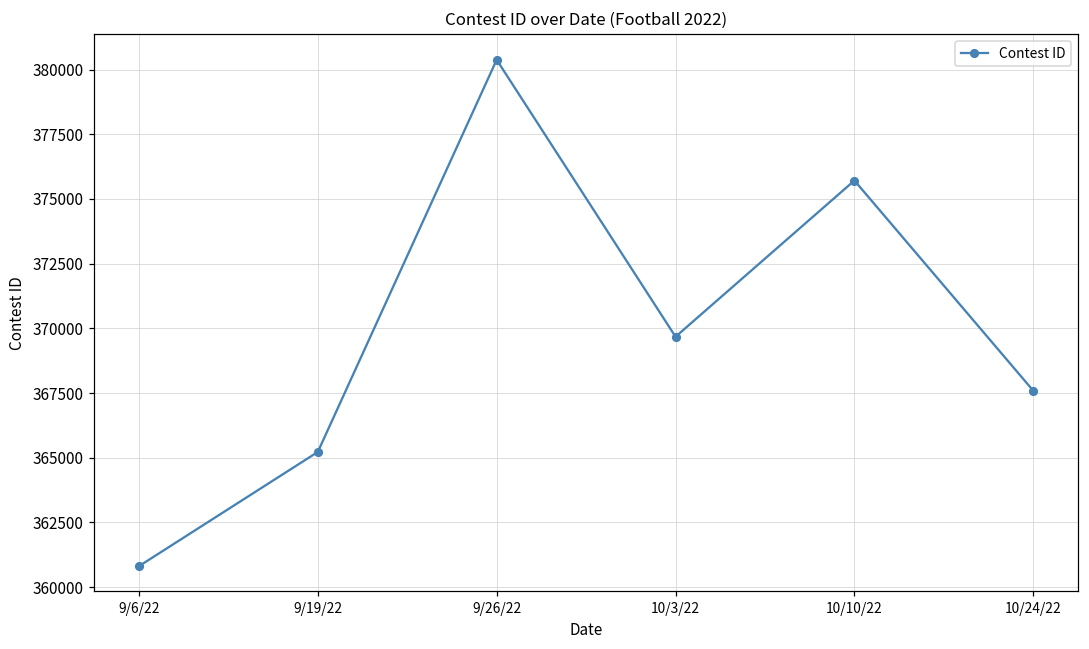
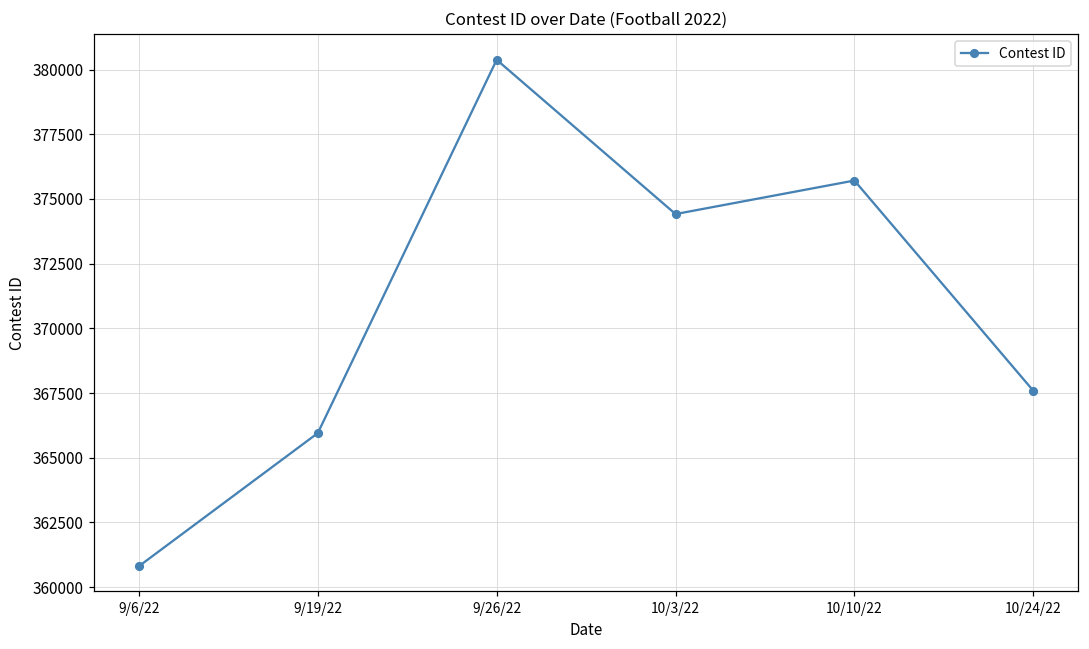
9/19/22: 365200 -> 366000
10/3/22: 369700 -> 374400
